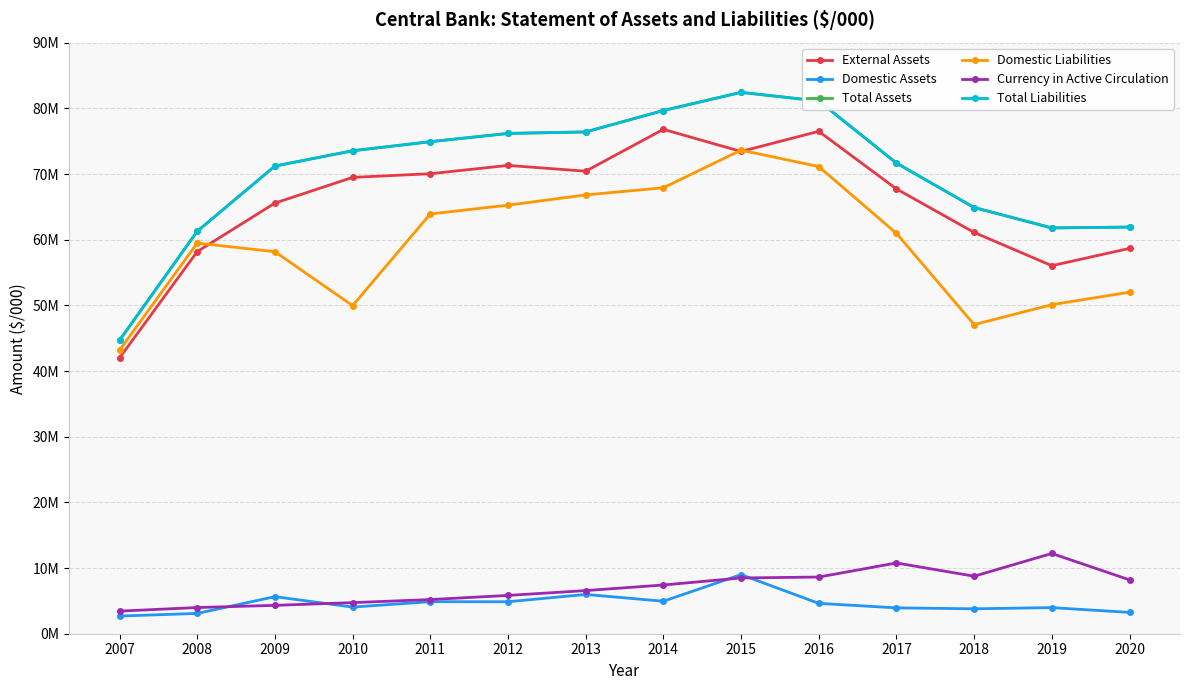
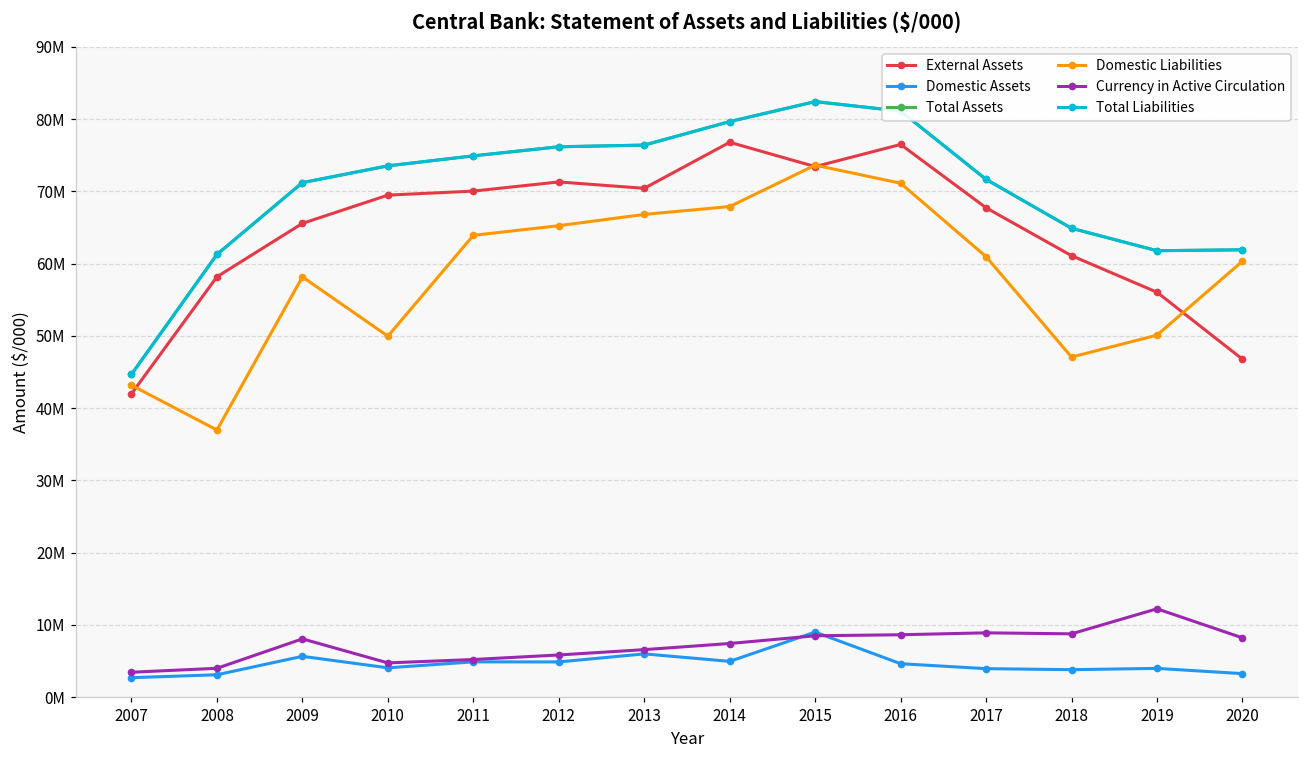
Domestic Liabilities, 2008: 59000000 -> 37000000
Currency in Active Circulation, 2009: 4000000 -> 8000000
Currency in Active Circulation, 2017: 11000000 -> 9000000
External Assets, 2020: 59000000 -> 47000000
Domestic Liabilities, 2020: 52000000 -> 60000000
